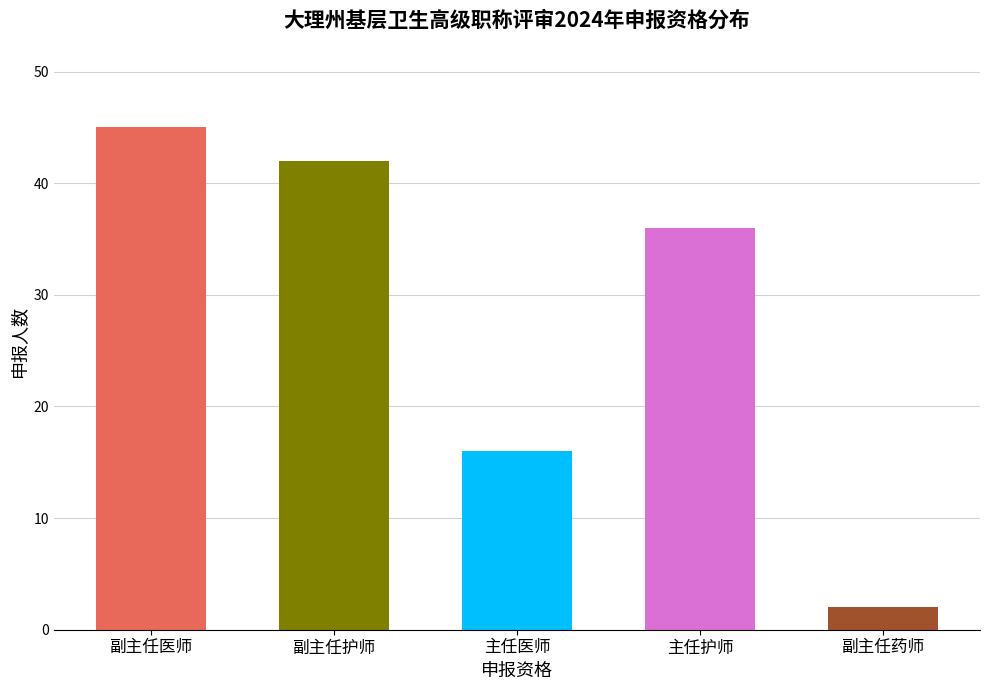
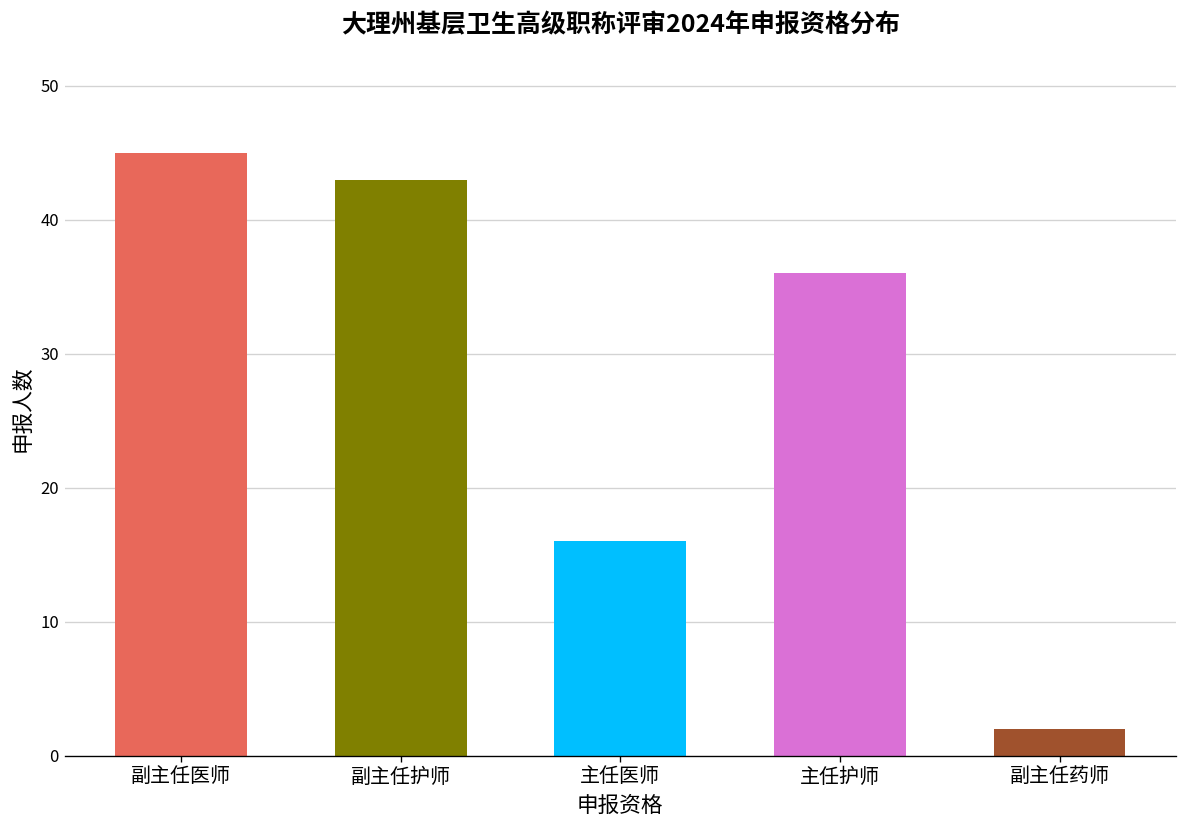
副主任护师: 42 -> 43
